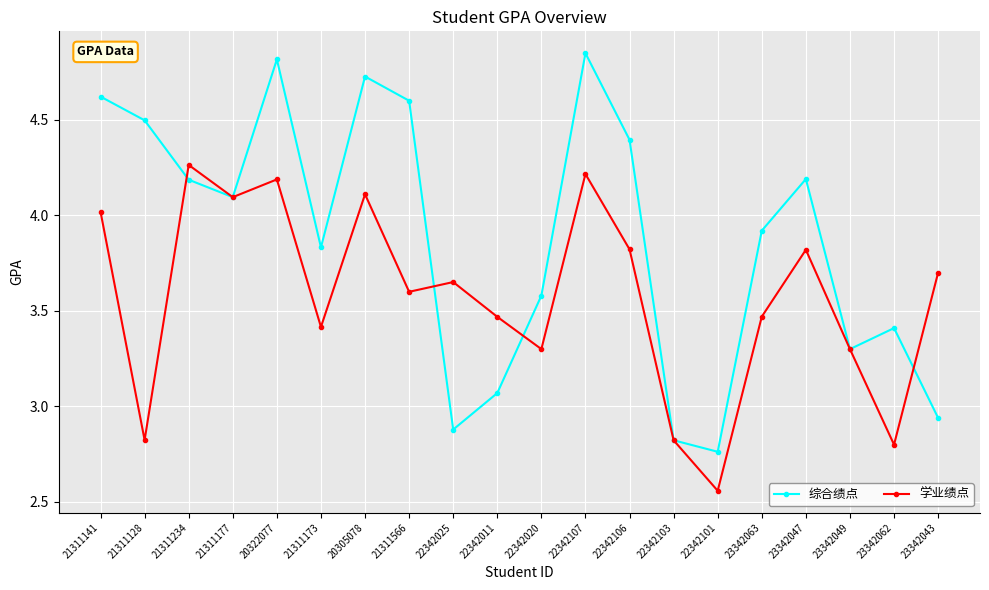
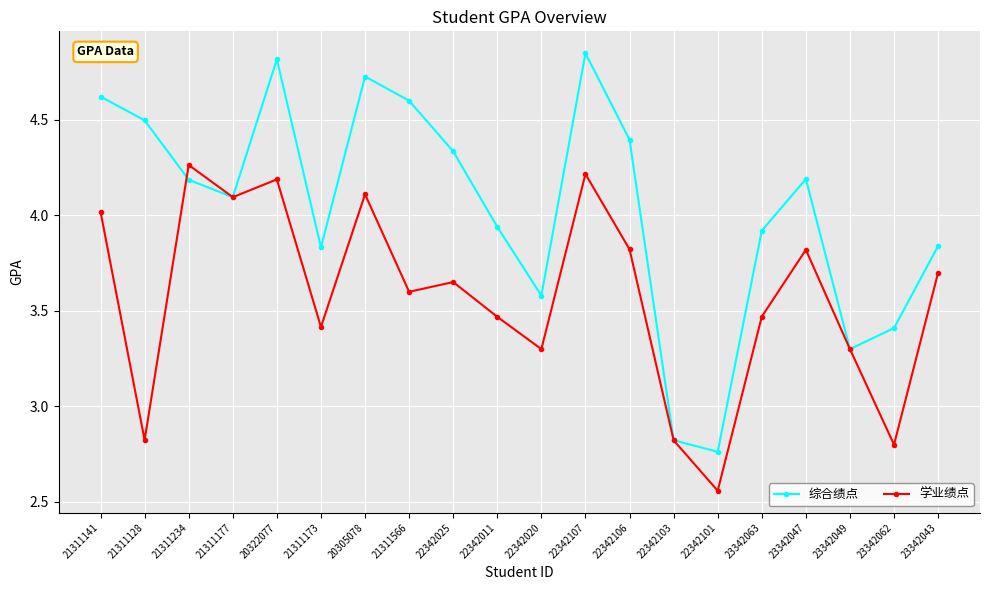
综合绩点, 22342025: 2.88 -> 4.34
综合绩点, 22342011: 3.07 -> 3.94
综合绩点, 23342043: 2.94 -> 3.84
